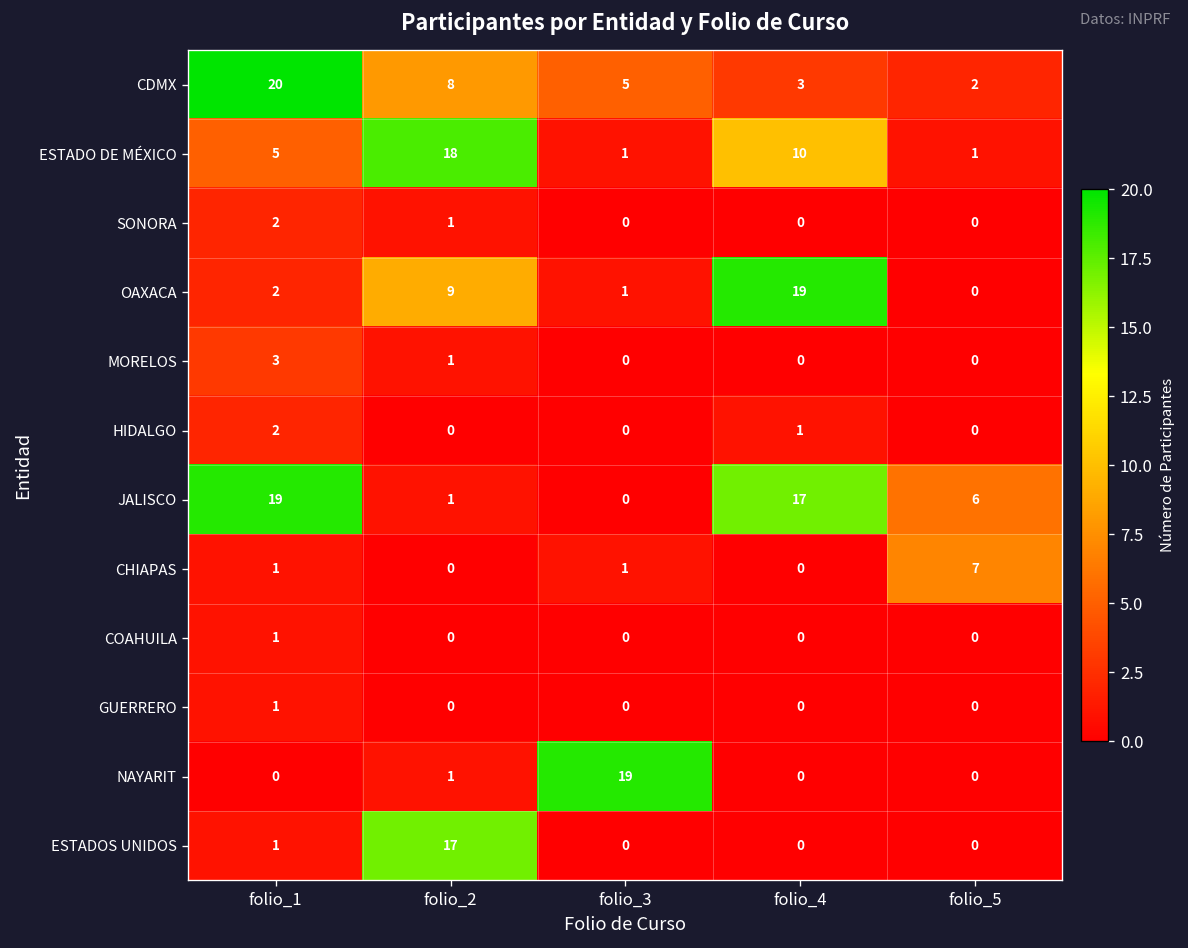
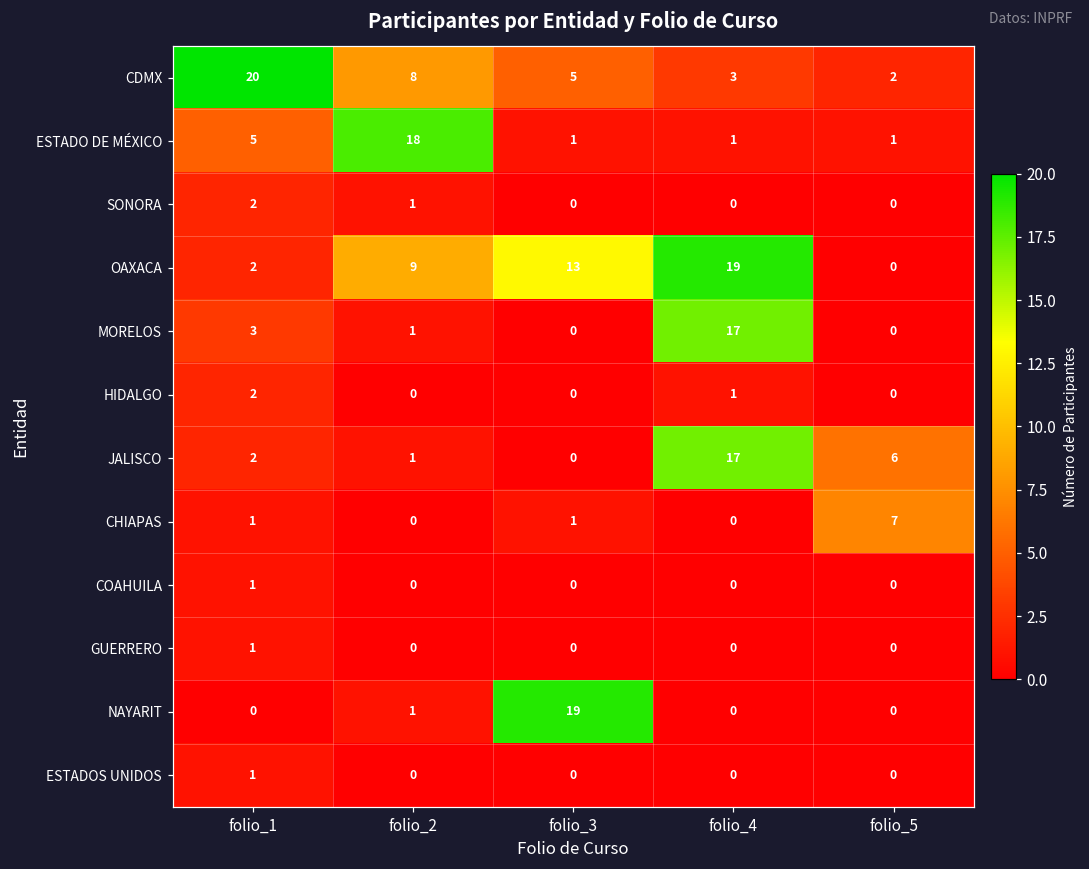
ESTADO DE MÉXICO, folio_4: 10 -> 1
OAXACA, folio_3: 1 -> 13
MORELOS, folio_4: 0 -> 17
JALISCO, folio_1: 19 -> 2
ESTADOS UNIDOS, folio_2: 17 -> 0
